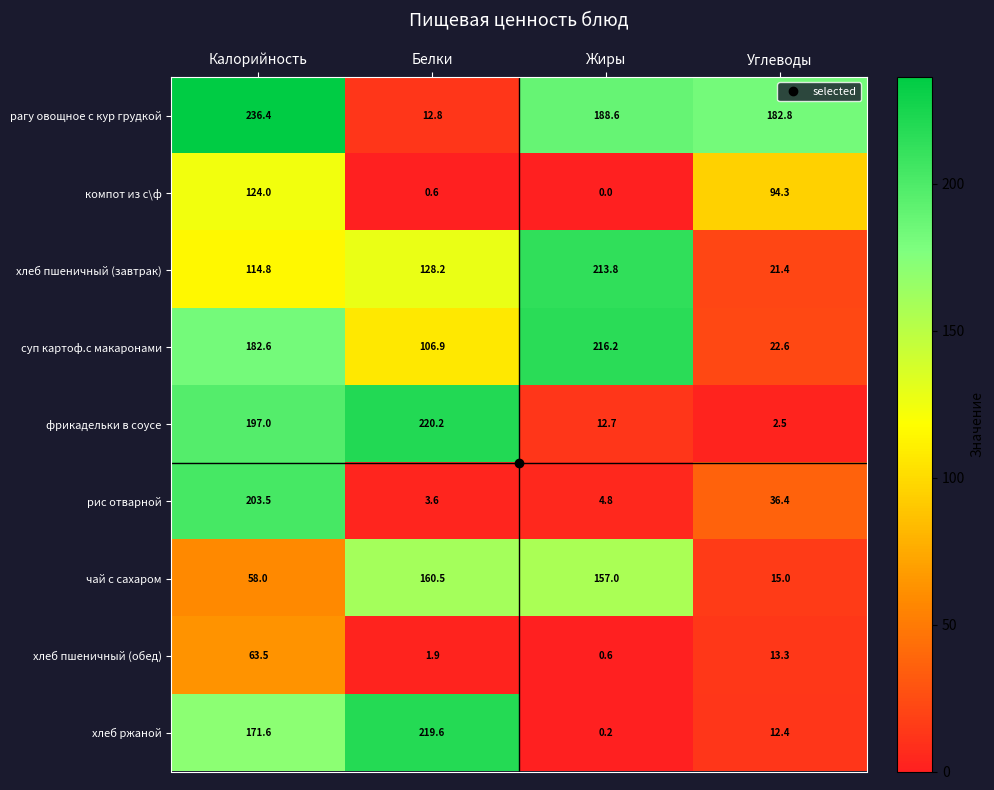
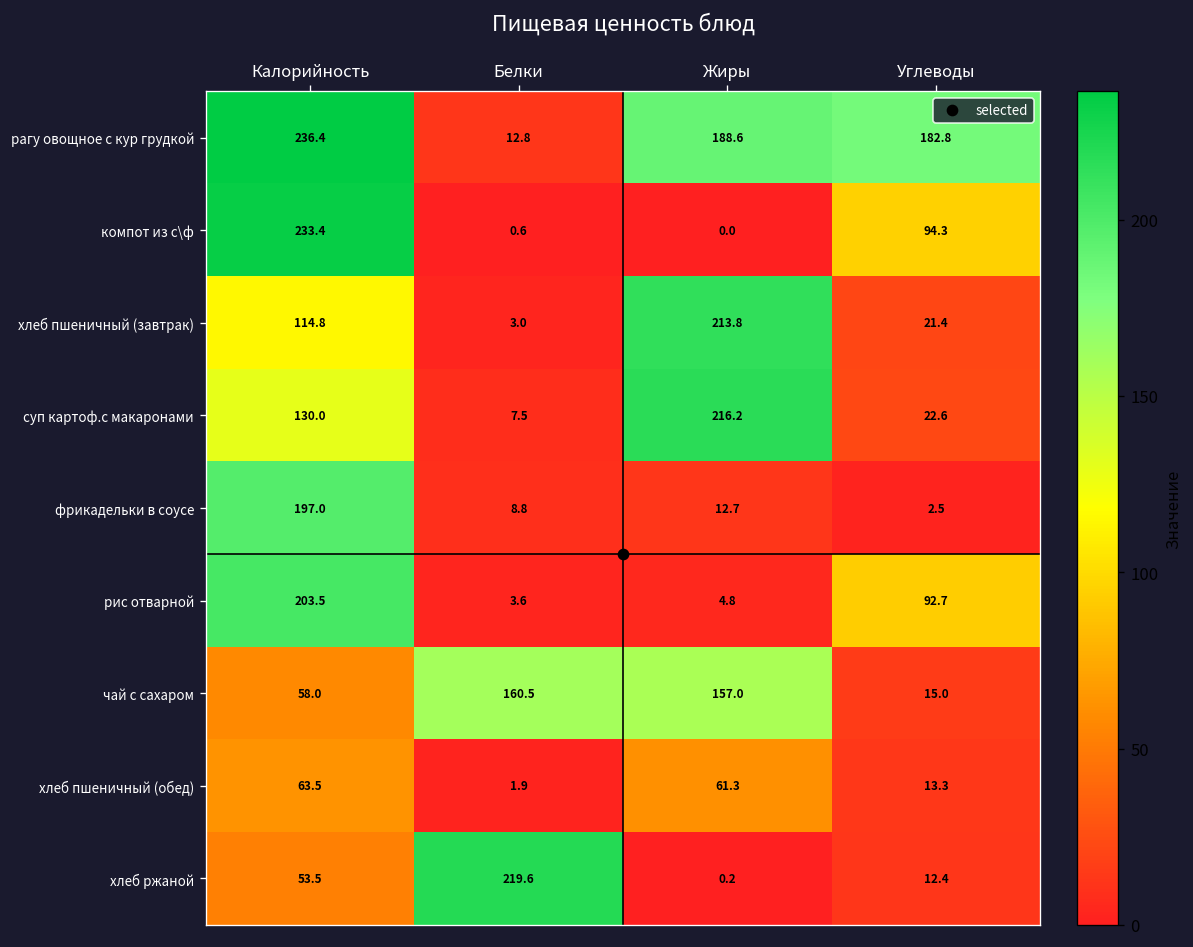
компот из с\ф, Калорийность: 124.0 -> 233.4
хлеб пшеничный (завтрак), Белки: 128.2 -> 3.0
суп картоф.с макаронами, Калорийность: 182.6 -> 130.0
суп картоф.с макаронами, Белки: 106.9 -> 7.5
фрикадельки в соусе, Белки: 220.2 -> 8.8
рис отварной, Углеводы: 36.4 -> 92.7
хлеб пшеничный (обед), Жиры: 0.6 -> 61.3
хлеб ржаной, Калорийность: 171.6 -> 53.5
